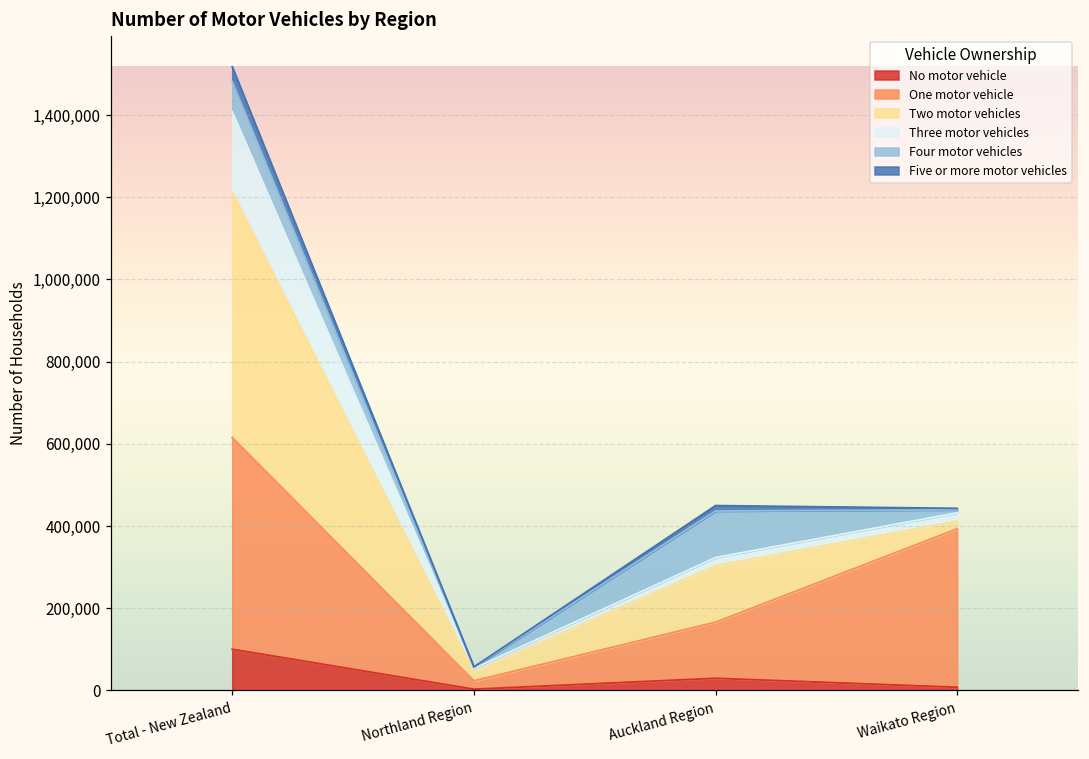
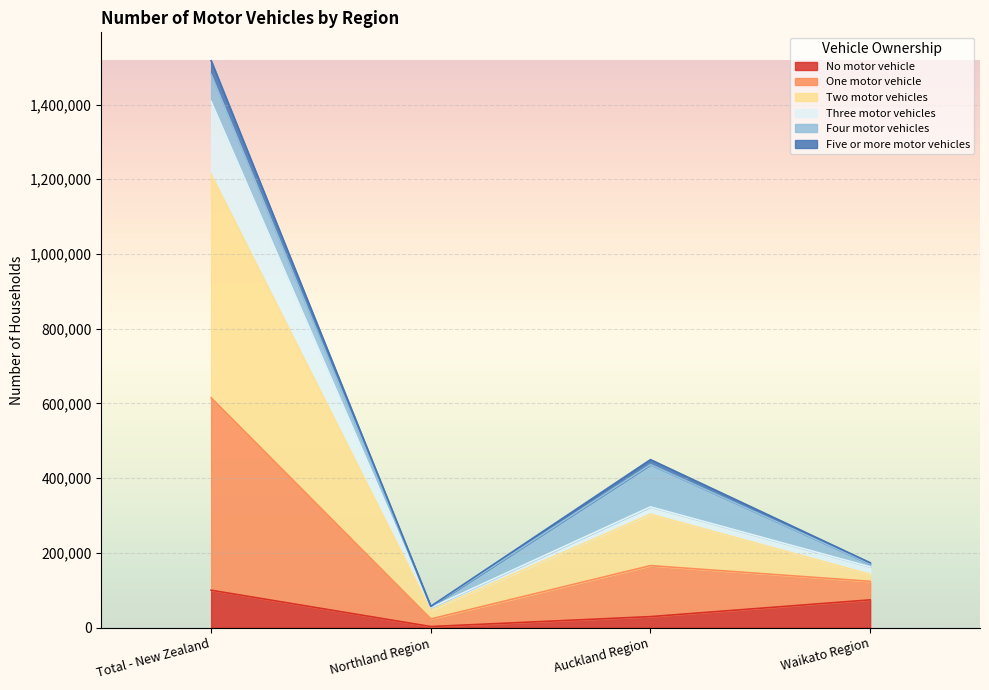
No motor vehicle, Waikato Region: 10,000 -> 70,000
One motor vehicle, Waikato Region: 390,000 -> 50,000
